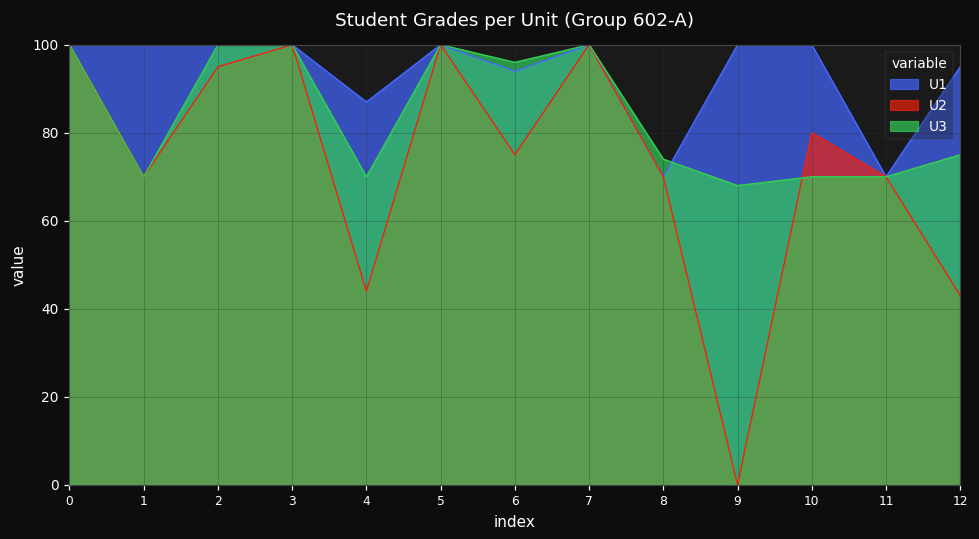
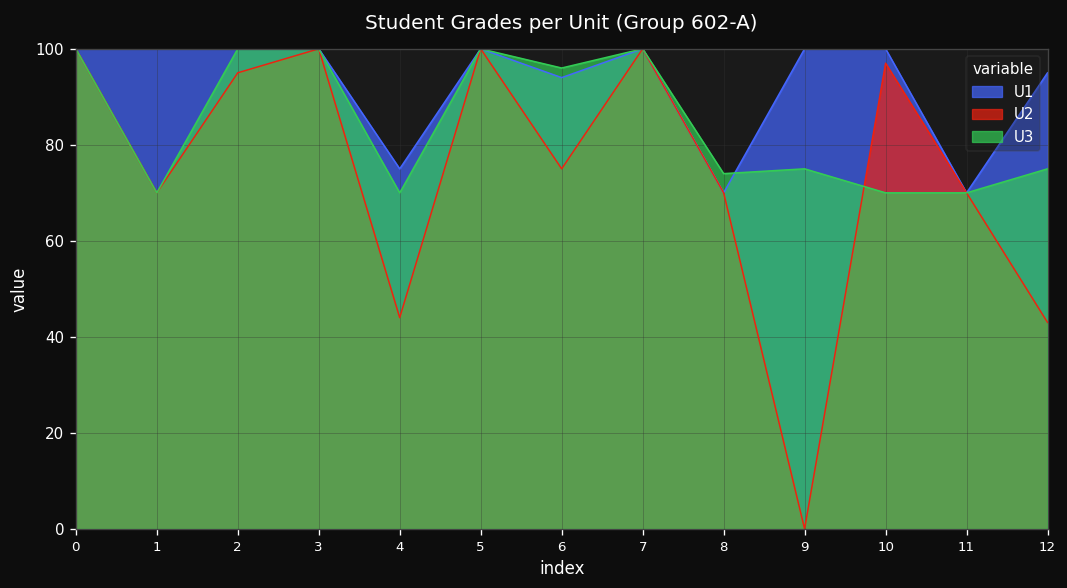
U1, 4: 87 -> 75
U3, 9: 68 -> 75
U2, 10: 80 -> 97
